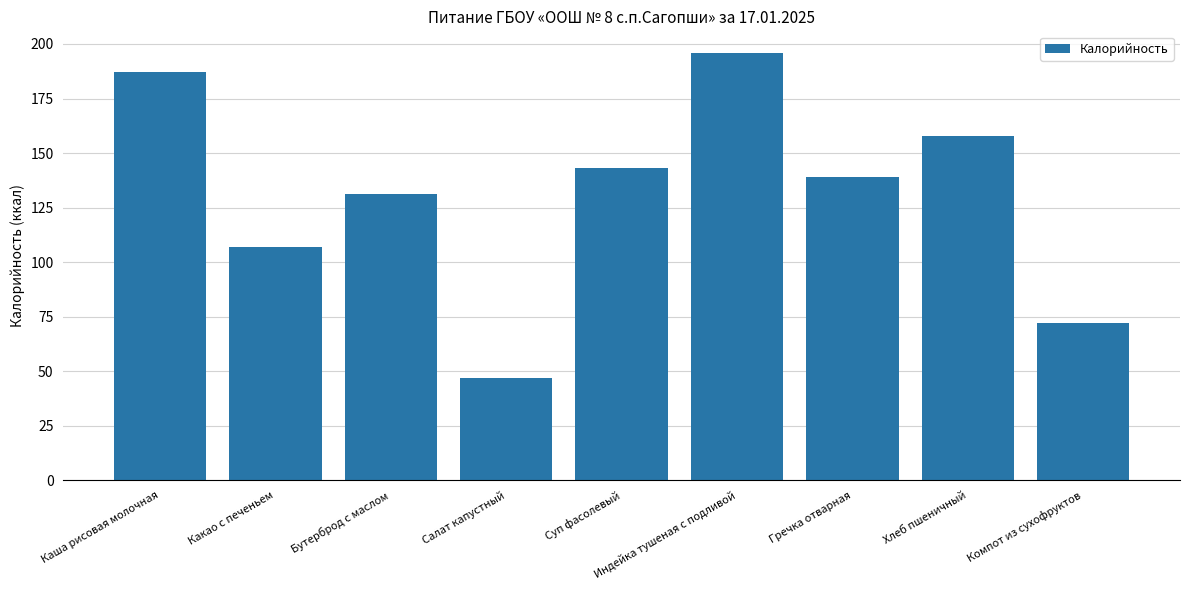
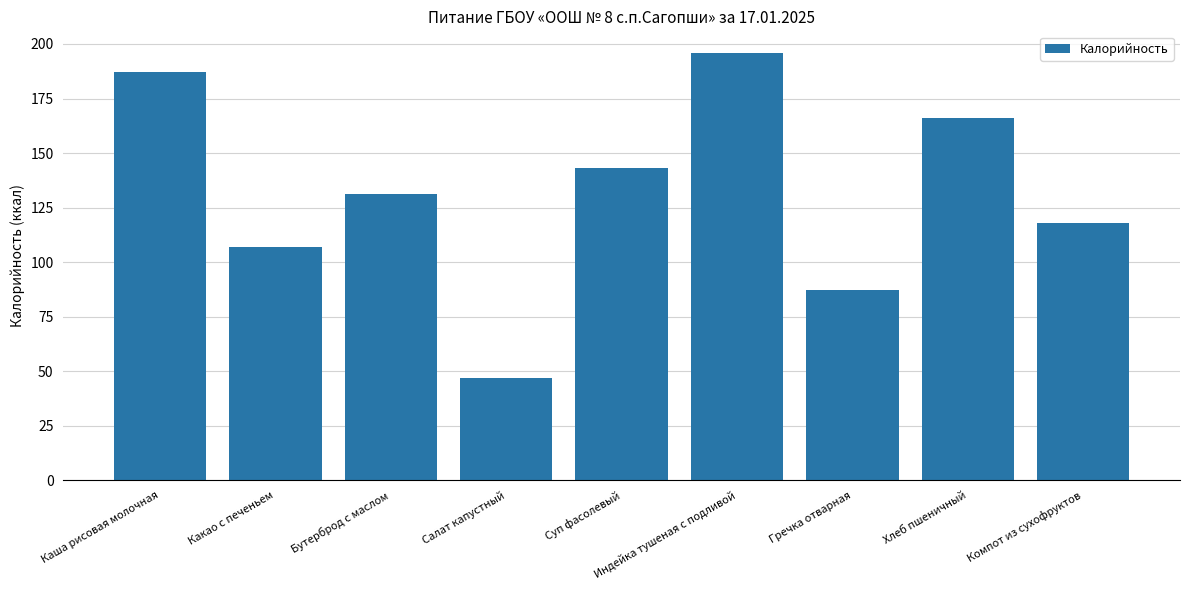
Гречка отварная: 139 -> 87
Хлеб пшеничный: 158 -> 166
Компот из сухофруктов: 72 -> 118
